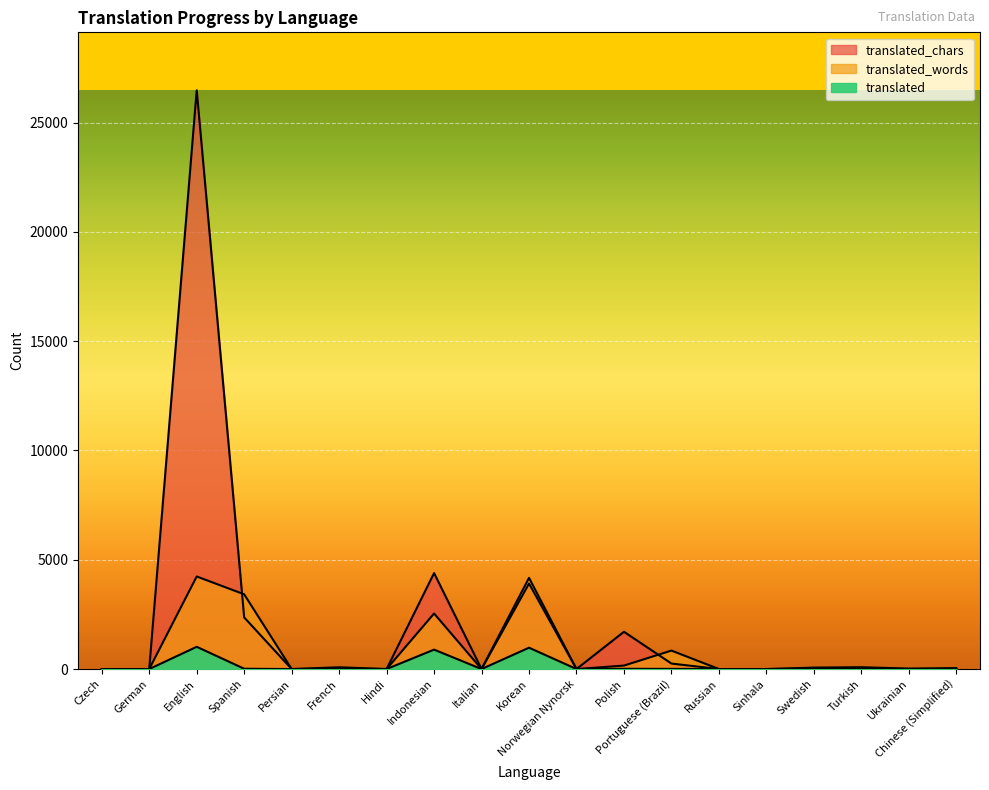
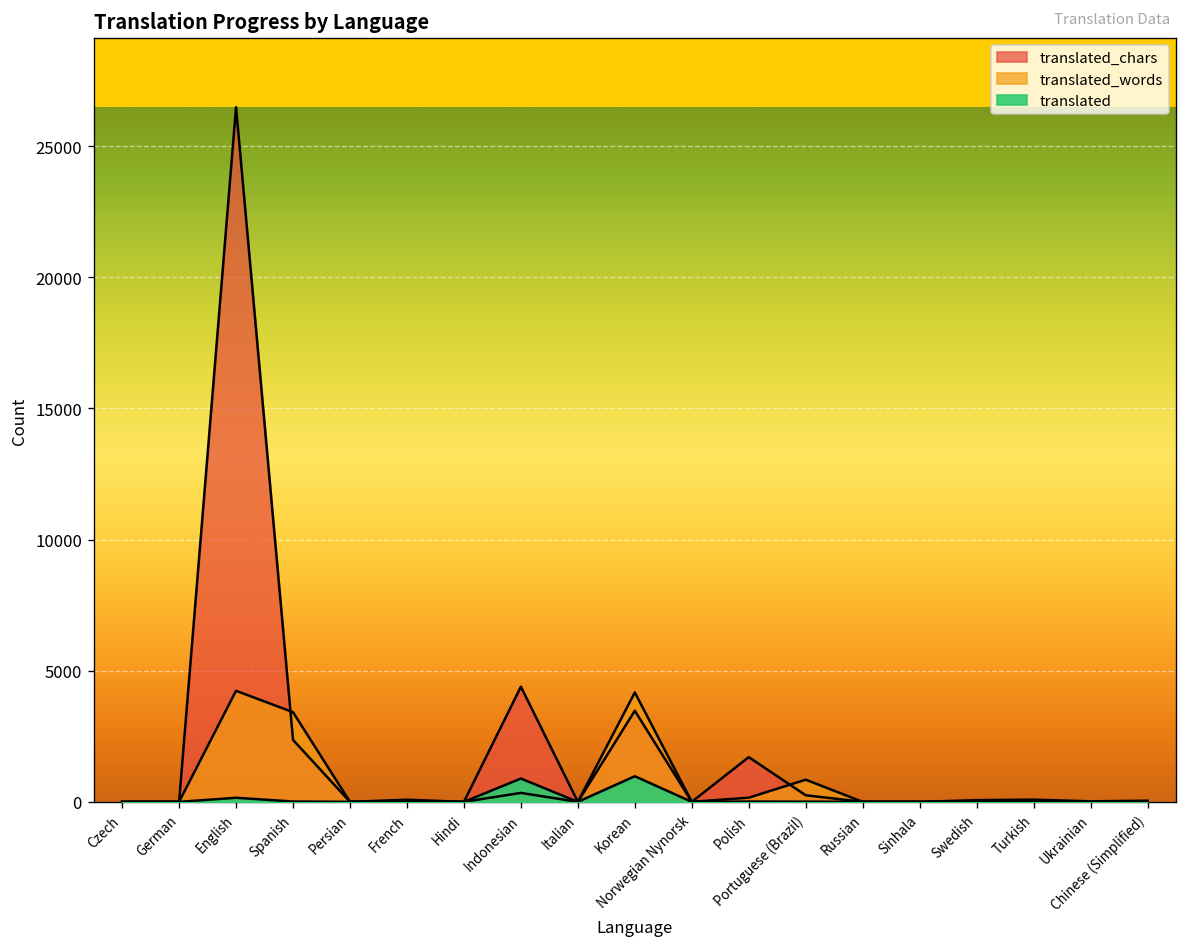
translated, English: 1000 -> 200
translated_words, Indonesian: 2500 -> 300
translated_chars, Korean: 3900 -> 3500
